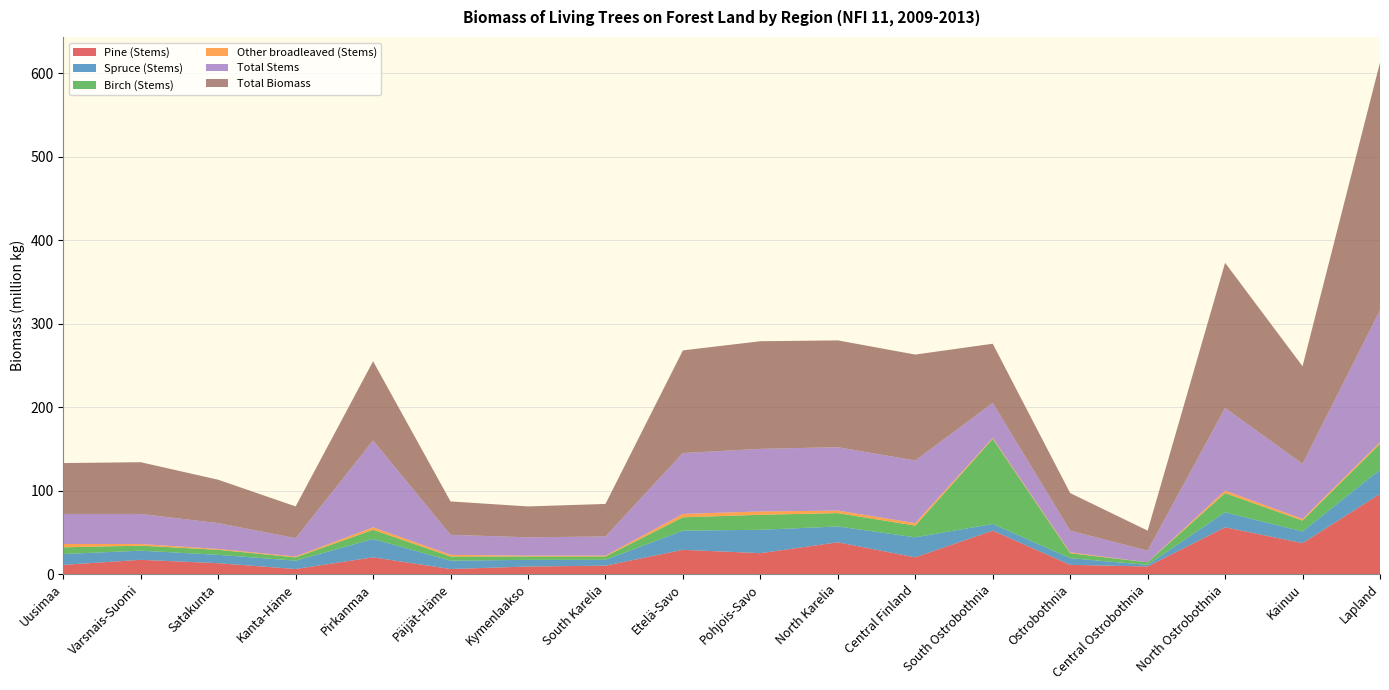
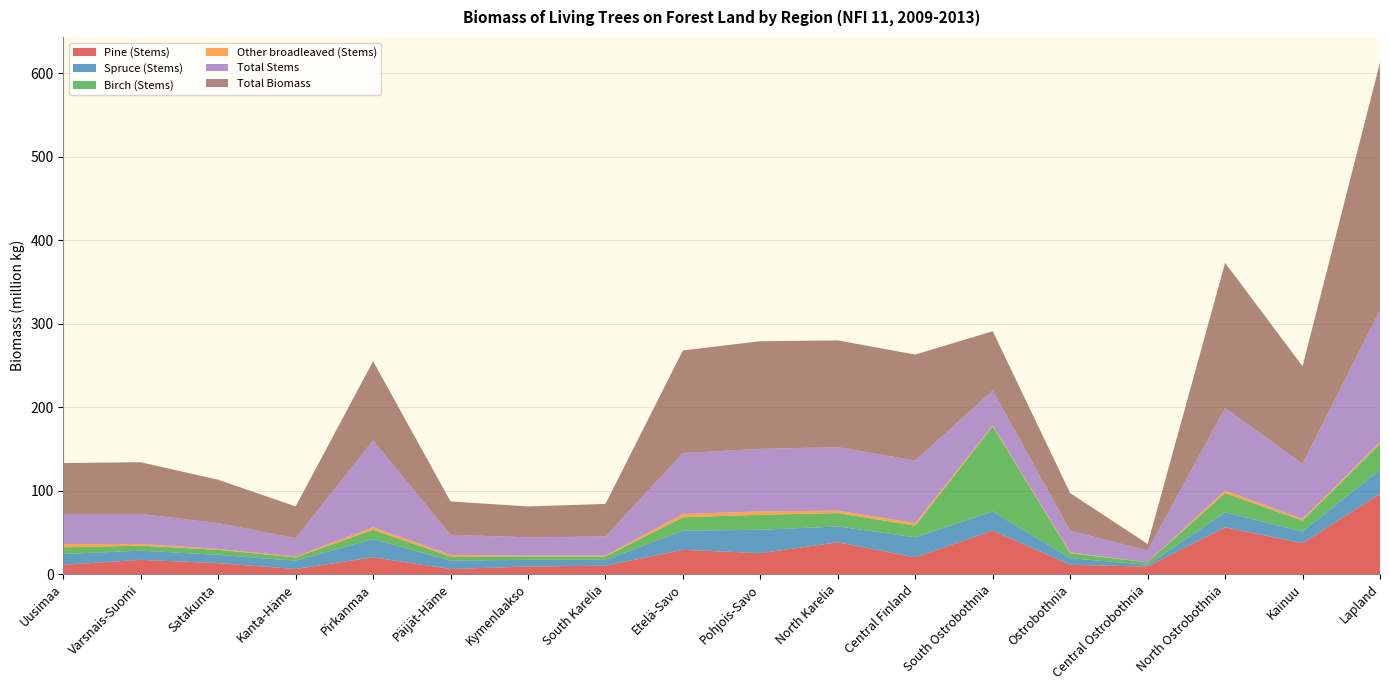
Spruce (Stems), South Ostrobothnia: 10 -> 20
Total Biomass, Central Ostrobothnia: 20 -> 10
